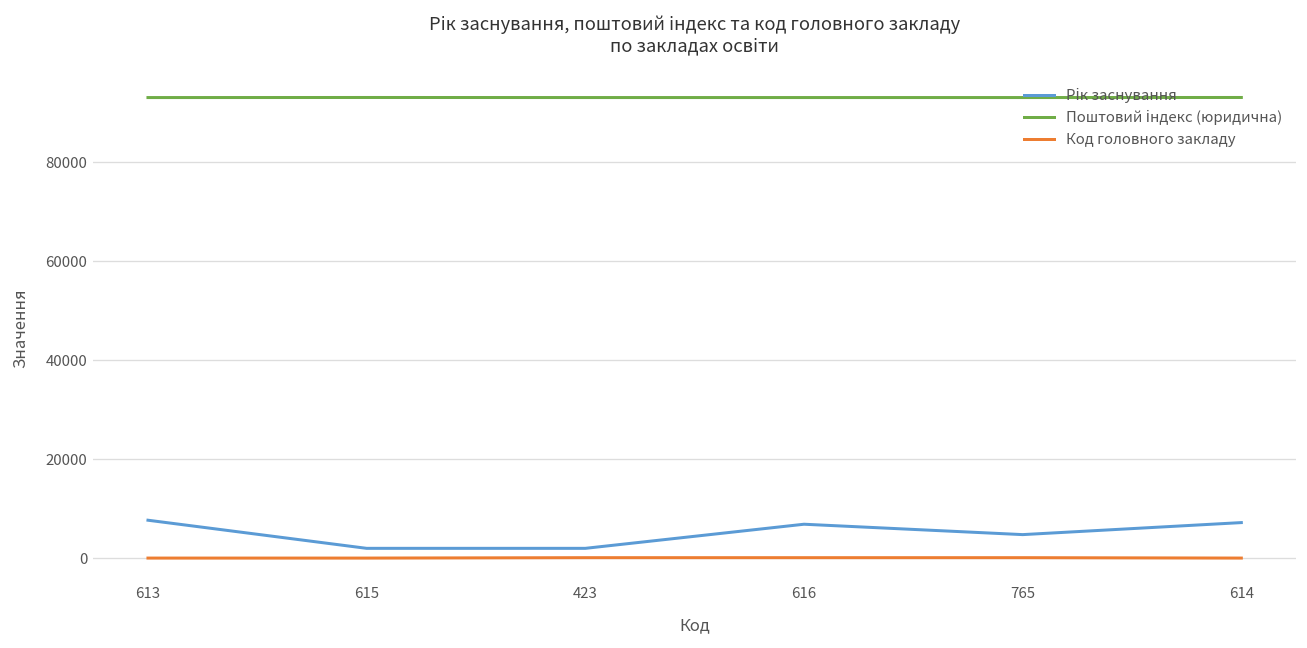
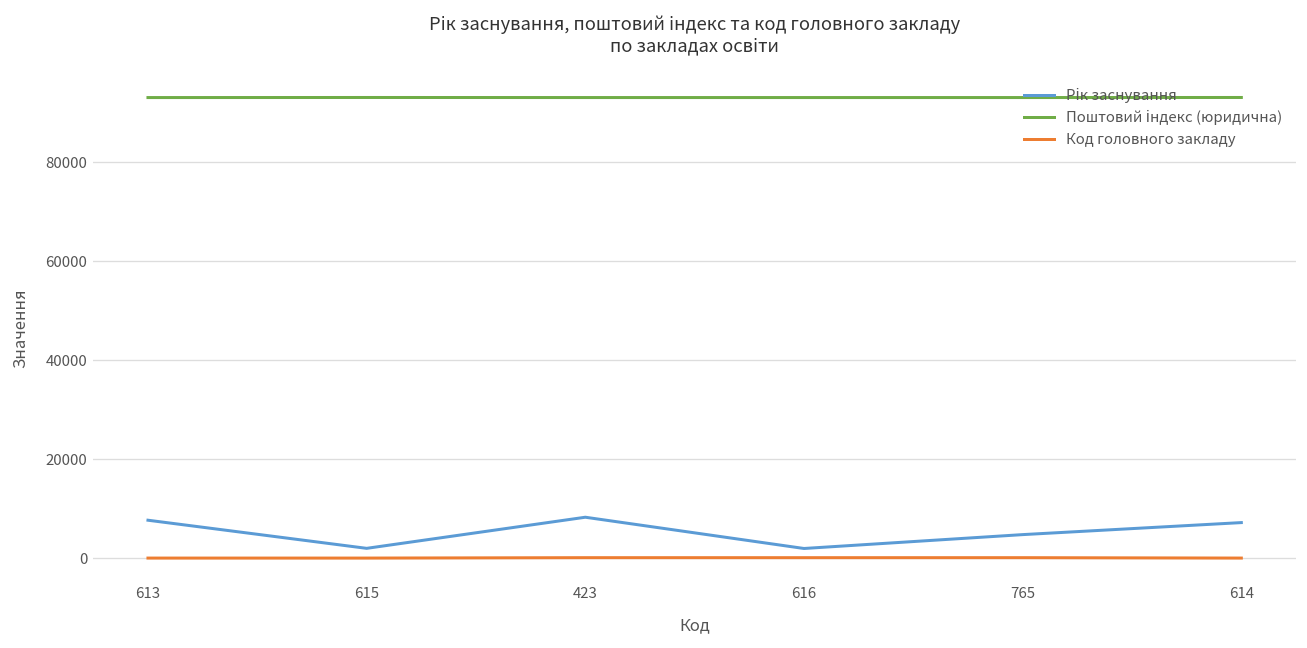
Рік заснування, 423: 2000 -> 8000
Рік заснування, 616: 7000 -> 2000
